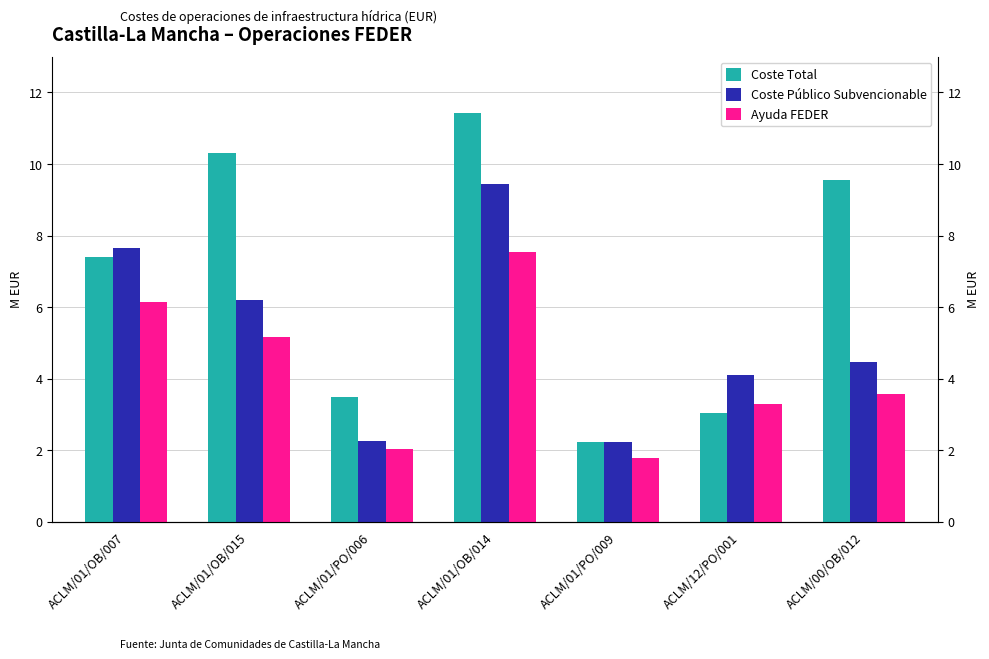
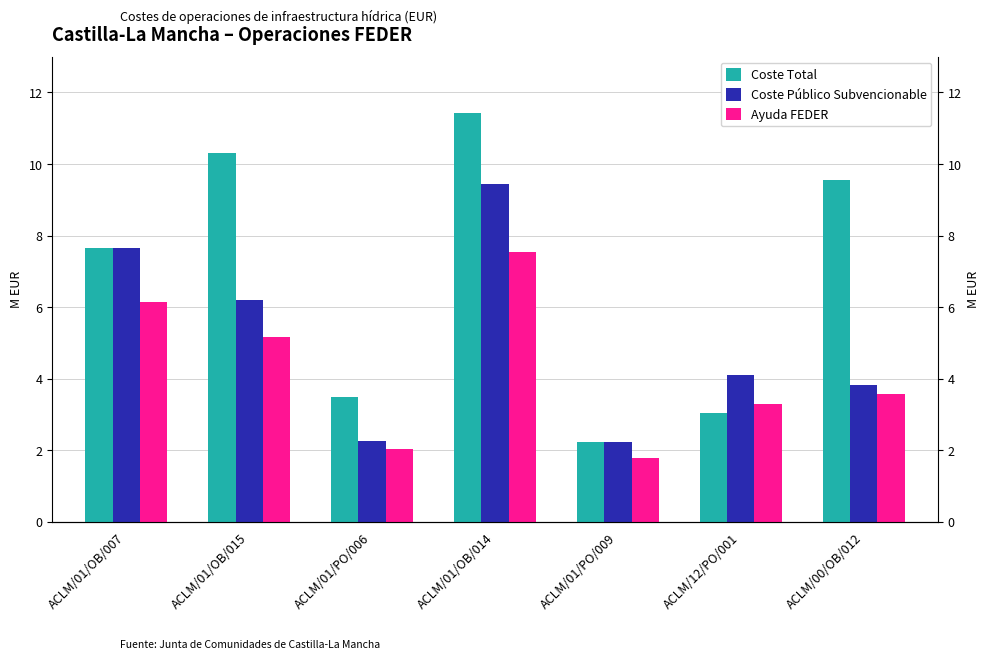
Coste Total, ACLM/01/OB/007: 7.4 -> 7.7
Coste Público Subvencionable, ACLM/00/OB/012: 4.5 -> 3.8
